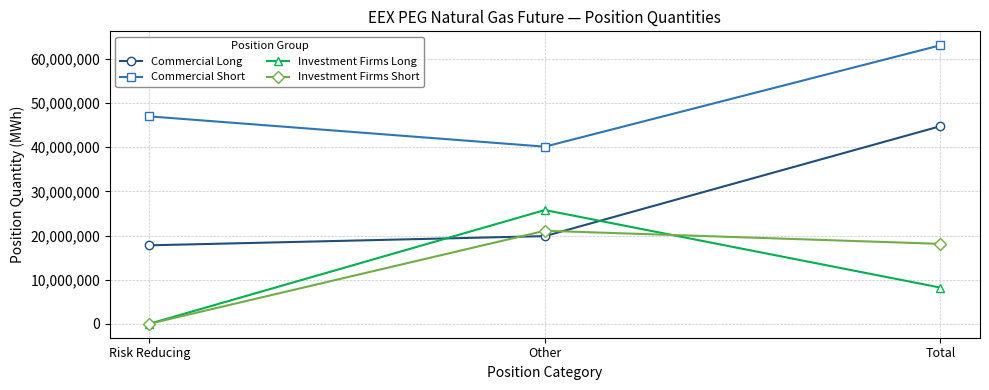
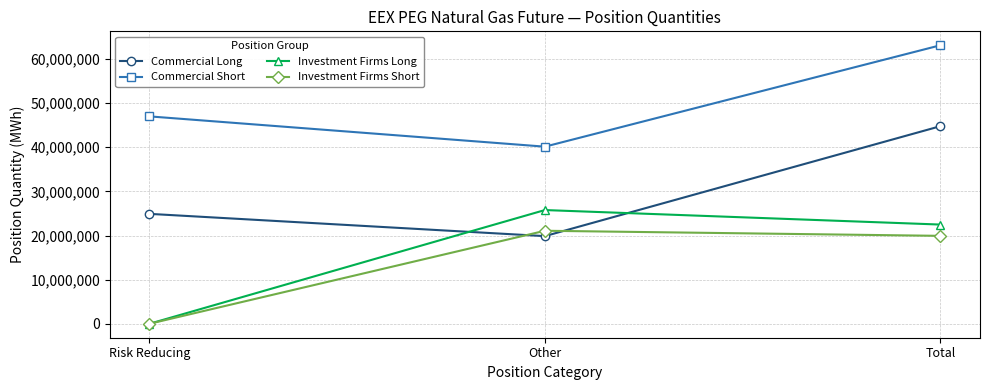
Commercial Long, Risk Reducing: 18,000,000 -> 25,000,000
Investment Firms Long, Total: 8,000,000 -> 22,000,000
Investment Firms Short, Total: 18,000,000 -> 20,000,000
